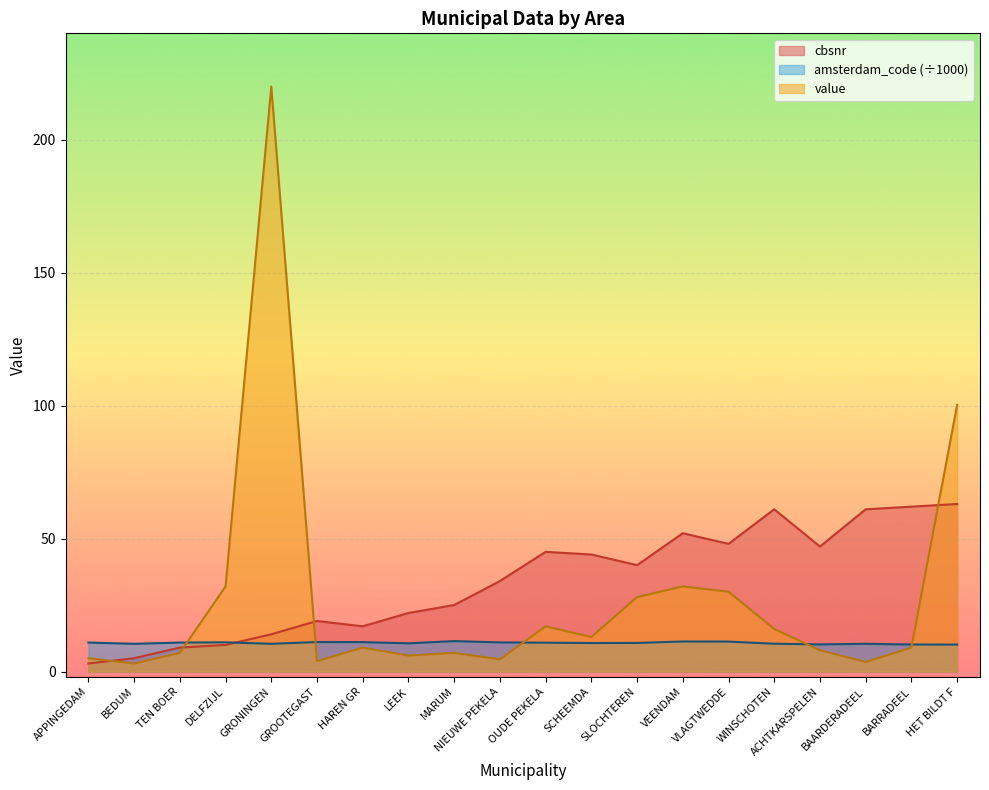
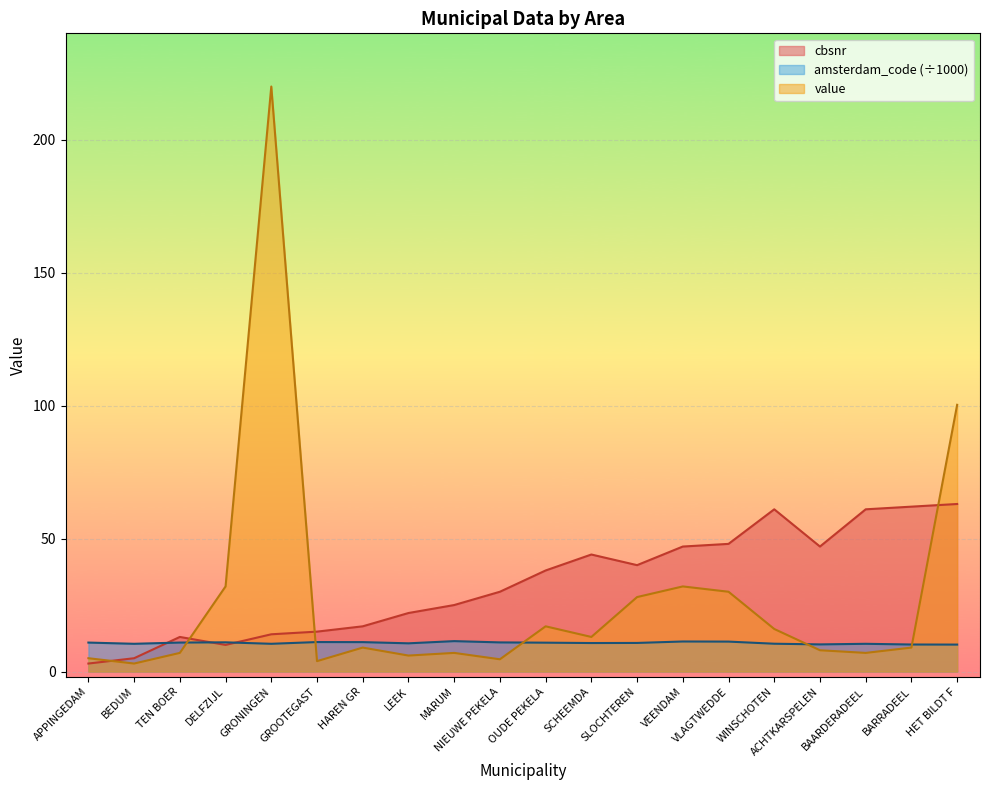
cbsnr, TEN BOER: 9 -> 13
cbsnr, GROOTEGAST: 19 -> 15
cbsnr, NIEUWE PEKELA: 34 -> 30
cbsnr, OUDE PEKELA: 45 -> 38
cbsnr, VEENDAM: 52 -> 47
value, BAARDERADEEL: 4 -> 7
